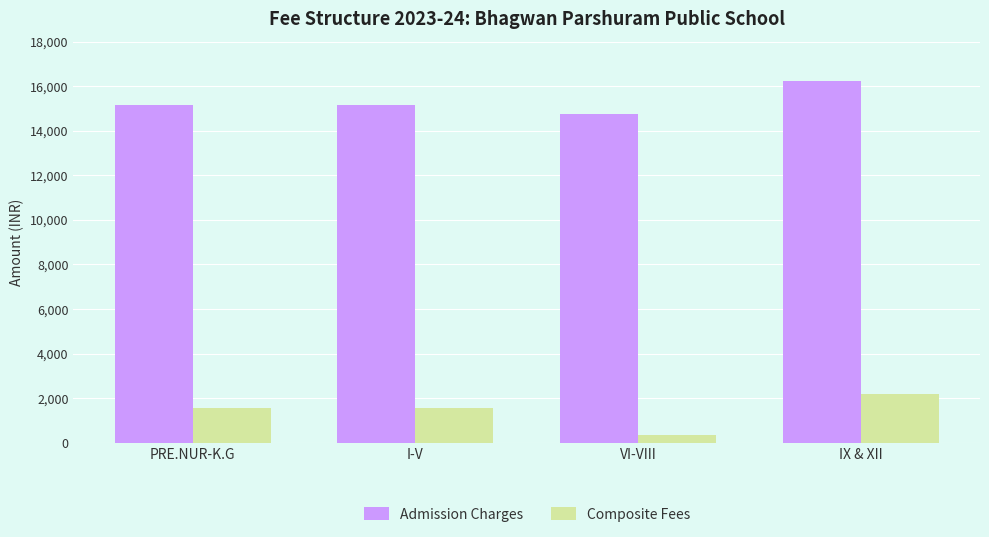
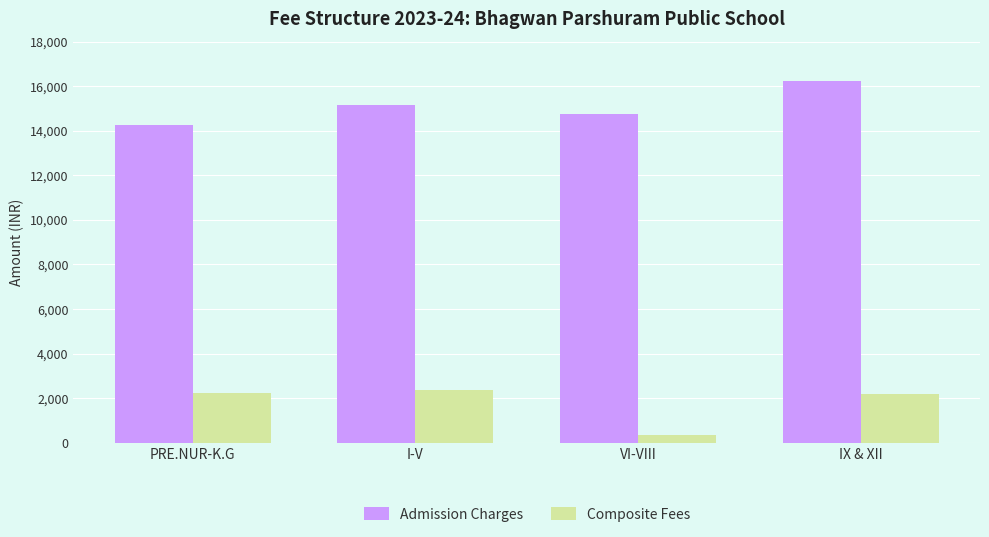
Admission Charges, PRE.NUR-K.G: 15,100 -> 14,300
Composite Fees, PRE.NUR-K.G: 1,600 -> 2,200
Composite Fees, I-V: 1,600 -> 2,400
